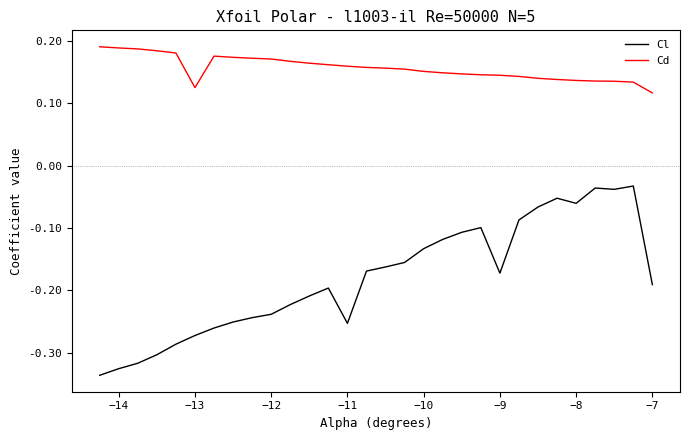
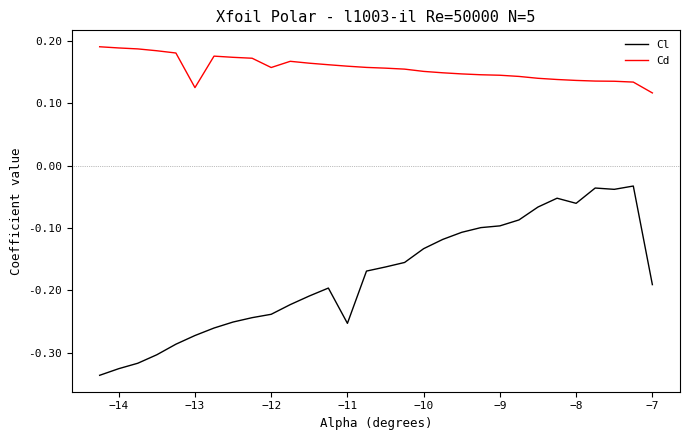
Cd, −12: 0.17 -> 0.16
Cl, −9: -0.17 -> -0.10
